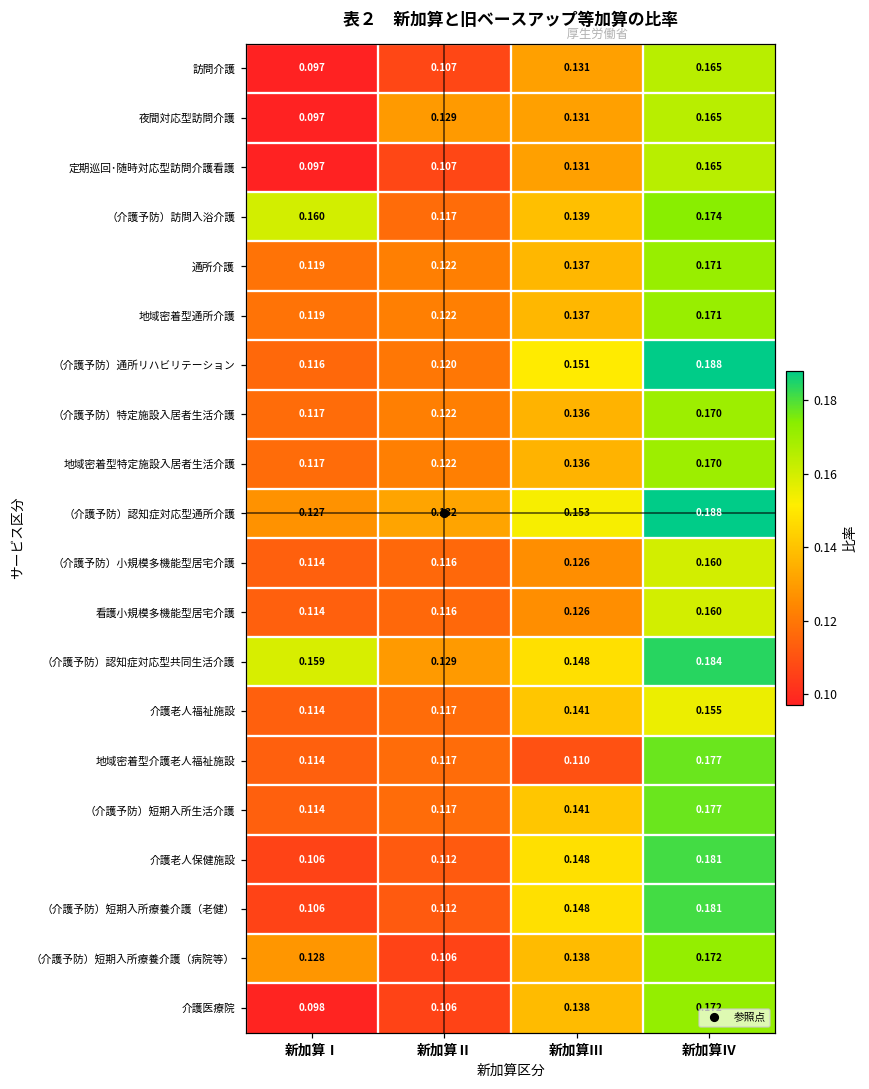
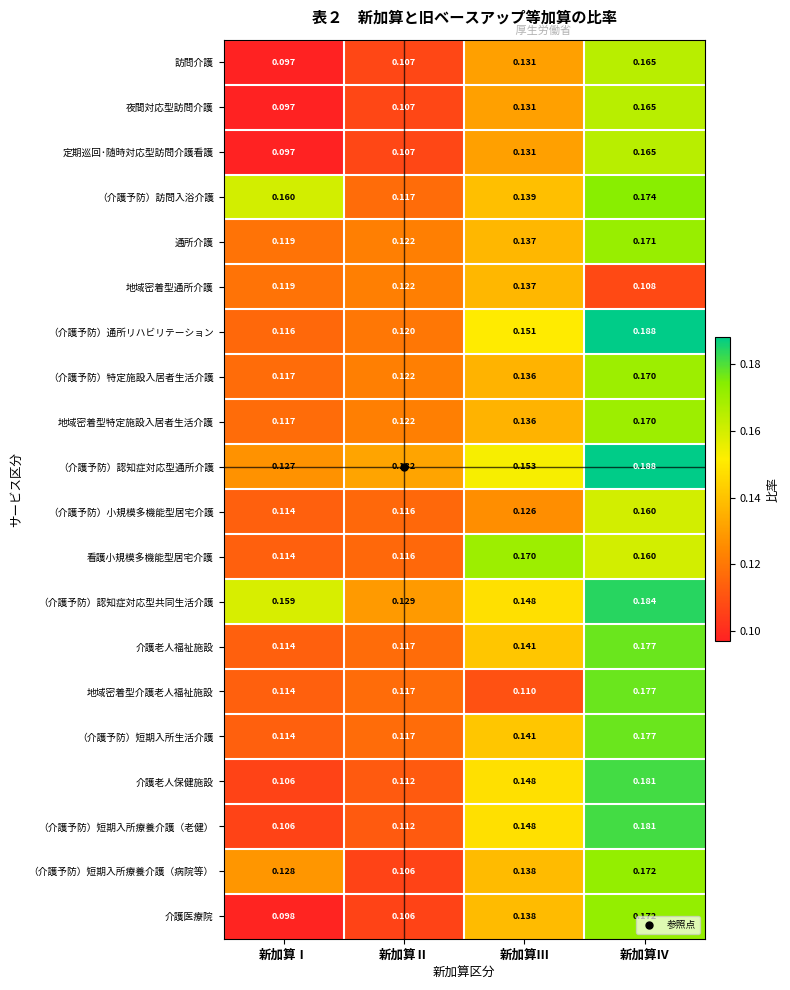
夜間対応型訪問介護, 新加算Ⅱ: 0.129 -> 0.107
地域密着型通所介護, 新加算Ⅳ: 0.171 -> 0.108
看護小規模多機能型居宅介護, 新加算Ⅲ: 0.126 -> 0.170
介護老人福祉施設, 新加算Ⅳ: 0.155 -> 0.177
